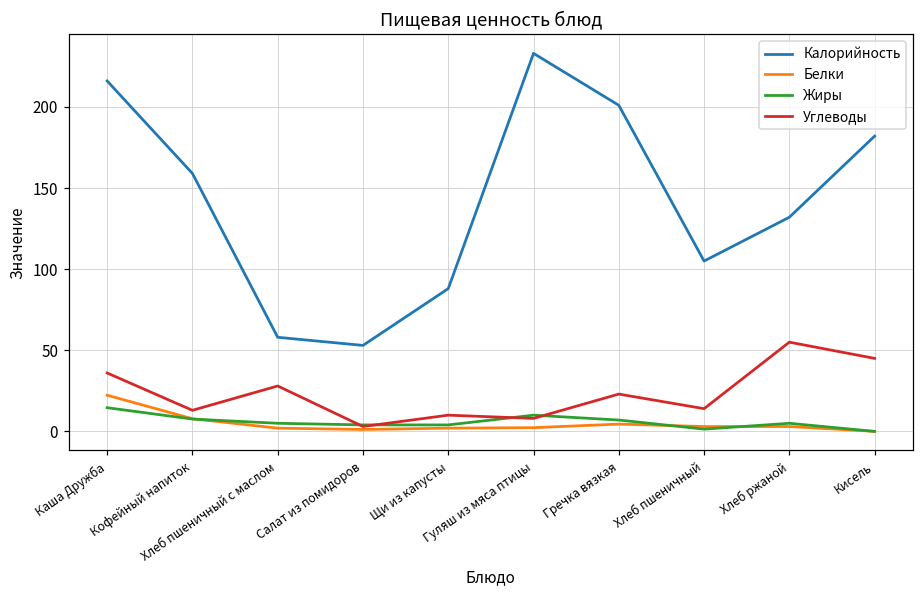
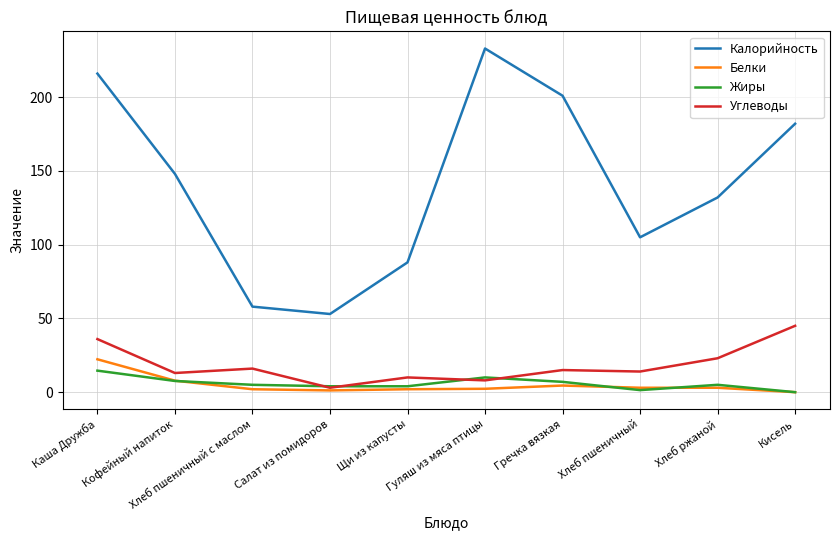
Калорийность, Кофейный напиток: 159 -> 148
Углеводы, Хлеб пшеничный с маслом: 28 -> 16
Углеводы, Гречка вязкая: 23 -> 15
Углеводы, Хлеб ржаной: 55 -> 23
